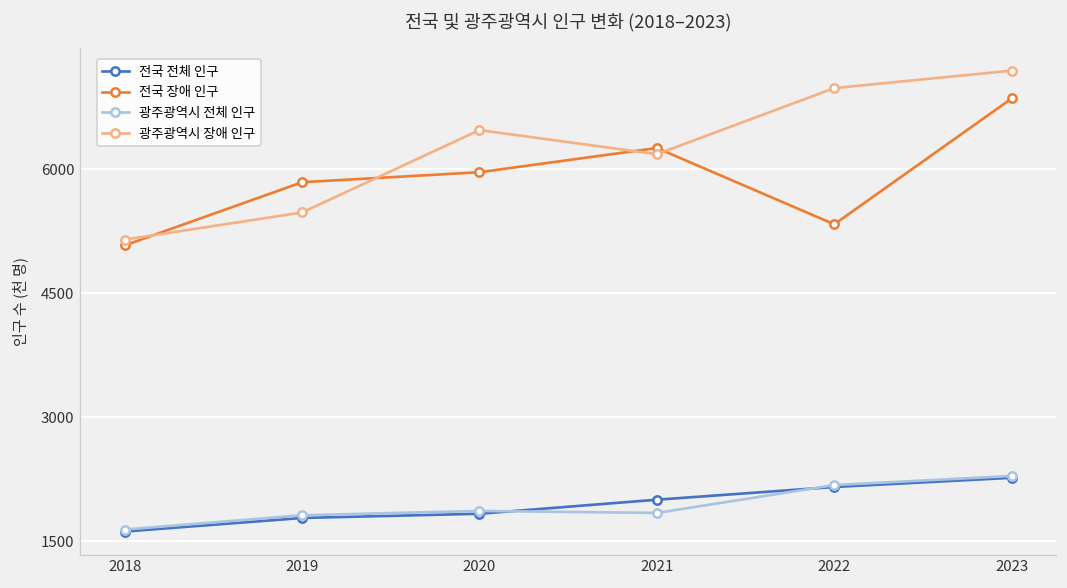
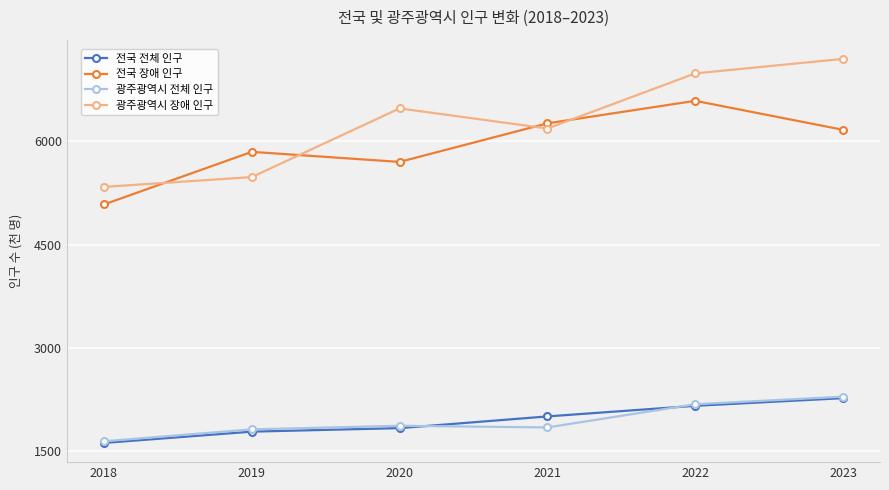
광주광역시 장애 인구, 2018: 5200 -> 5300
전국 장애 인구, 2020: 6000 -> 5700
전국 장애 인구, 2022: 5300 -> 6600
전국 장애 인구, 2023: 6900 -> 6200
